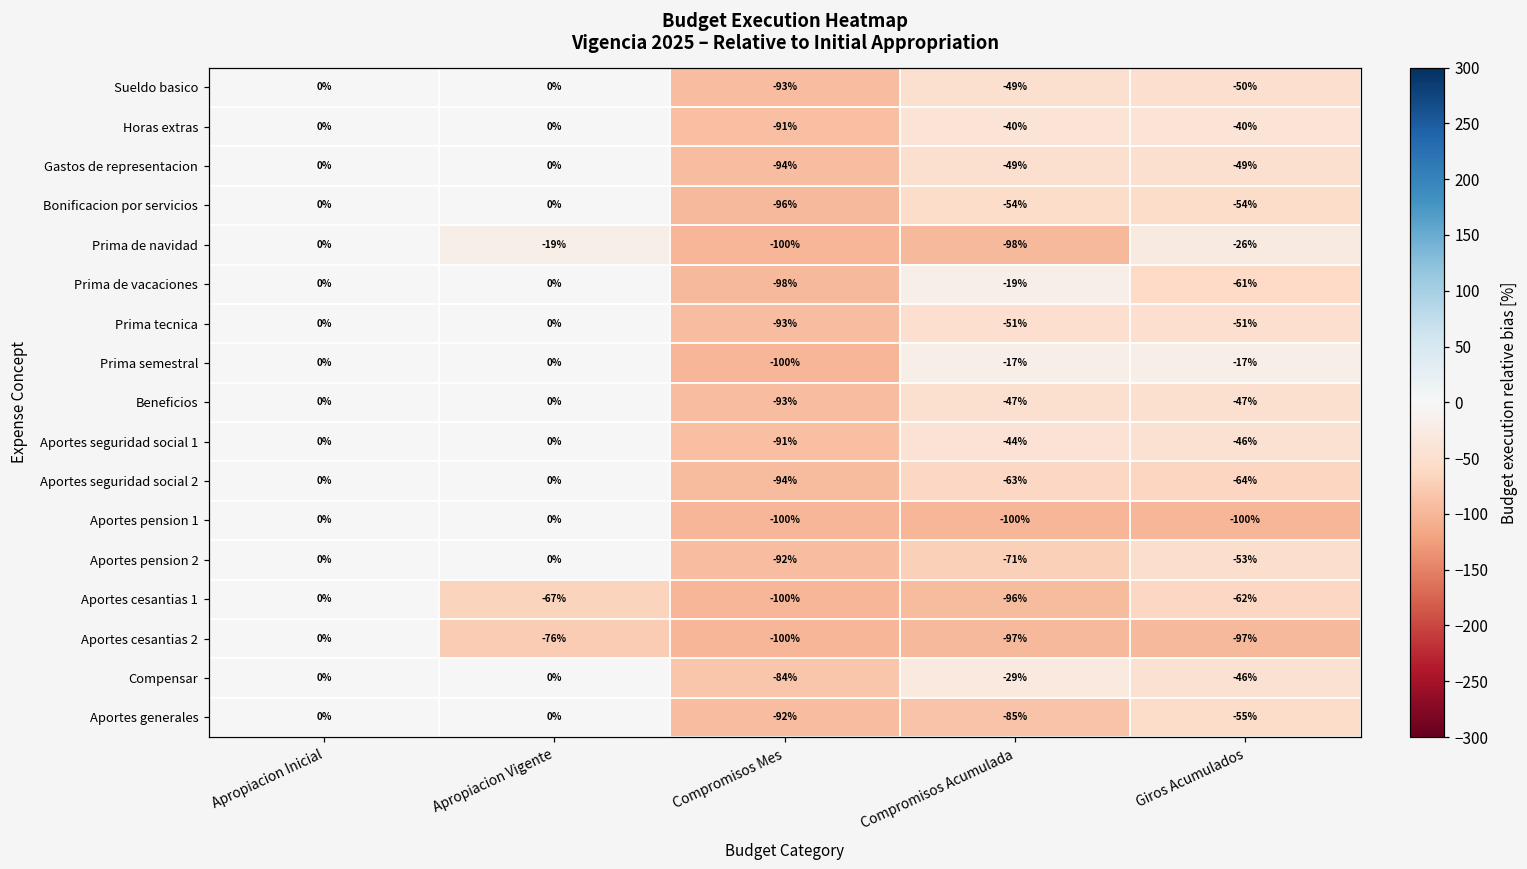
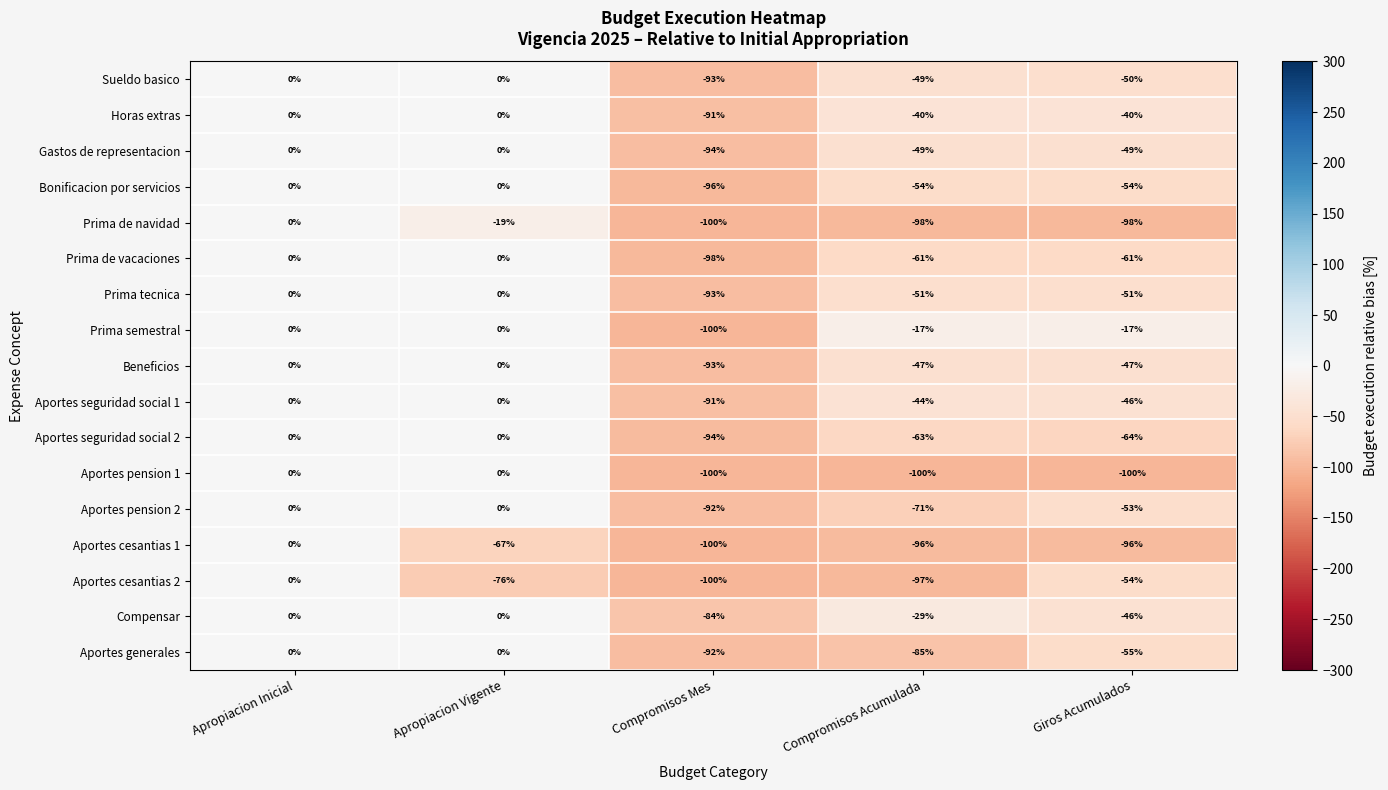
Prima de navidad, Giros Acumulados: -26% -> -98%
Prima de vacaciones, Compromisos Acumulada: -19% -> -61%
Aportes cesantias 1, Giros Acumulados: -62% -> -96%
Aportes cesantias 2, Giros Acumulados: -97% -> -54%
